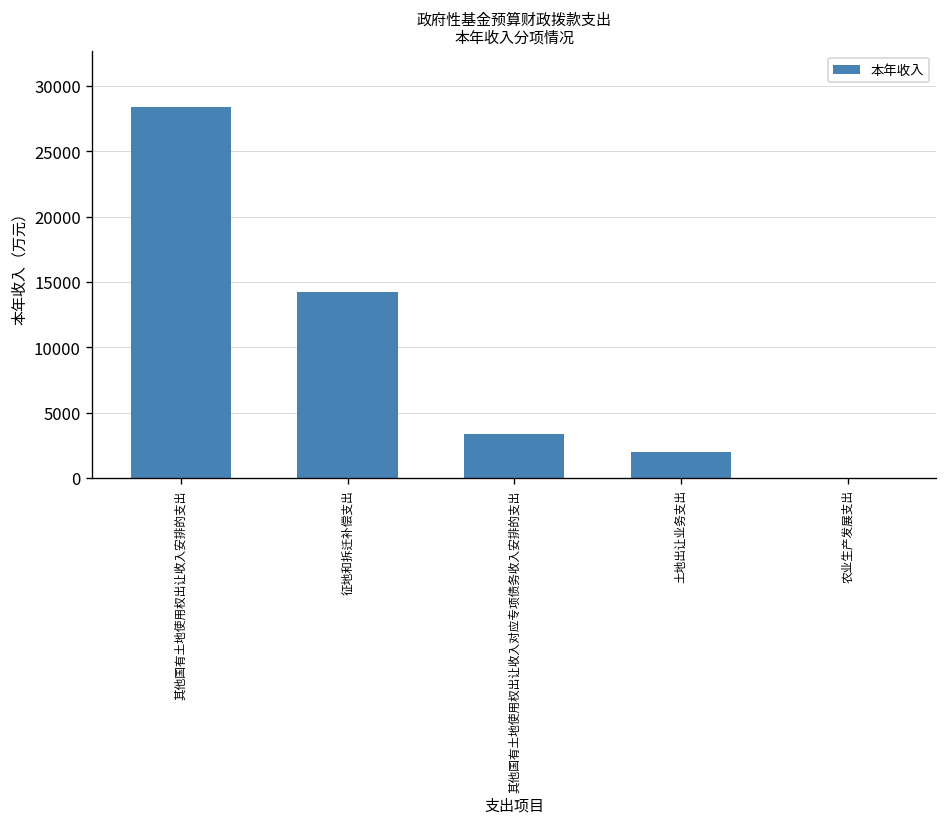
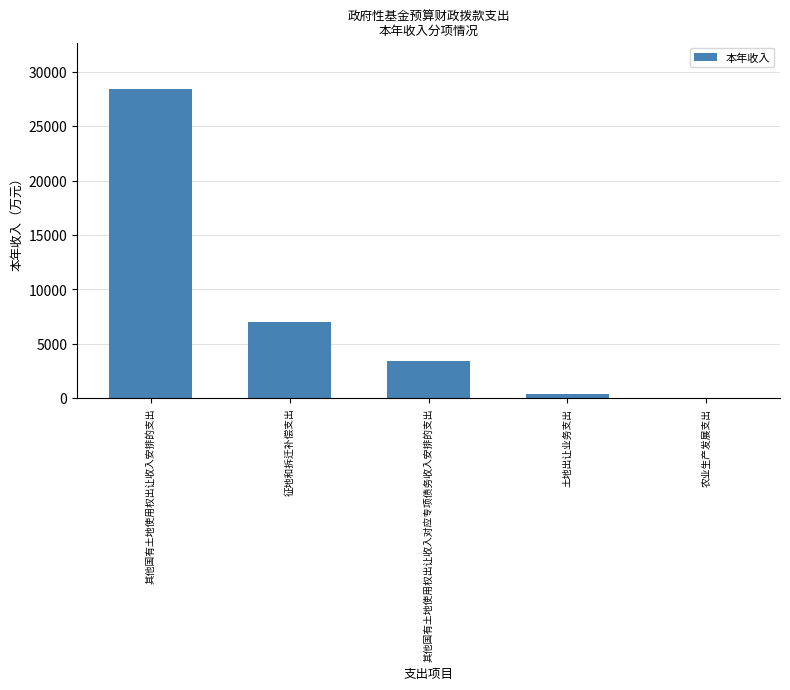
征地和拆迁补偿支出: 14200 -> 7000
土地出让业务支出: 2000 -> 300
